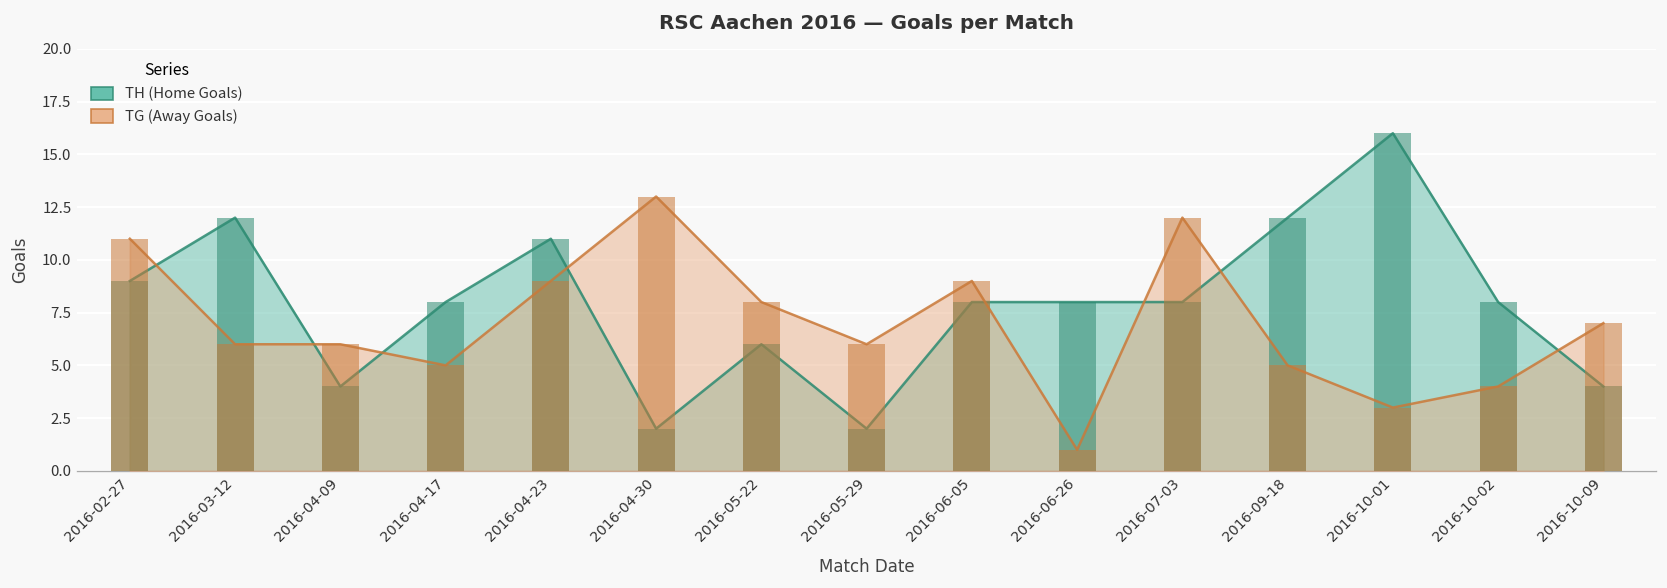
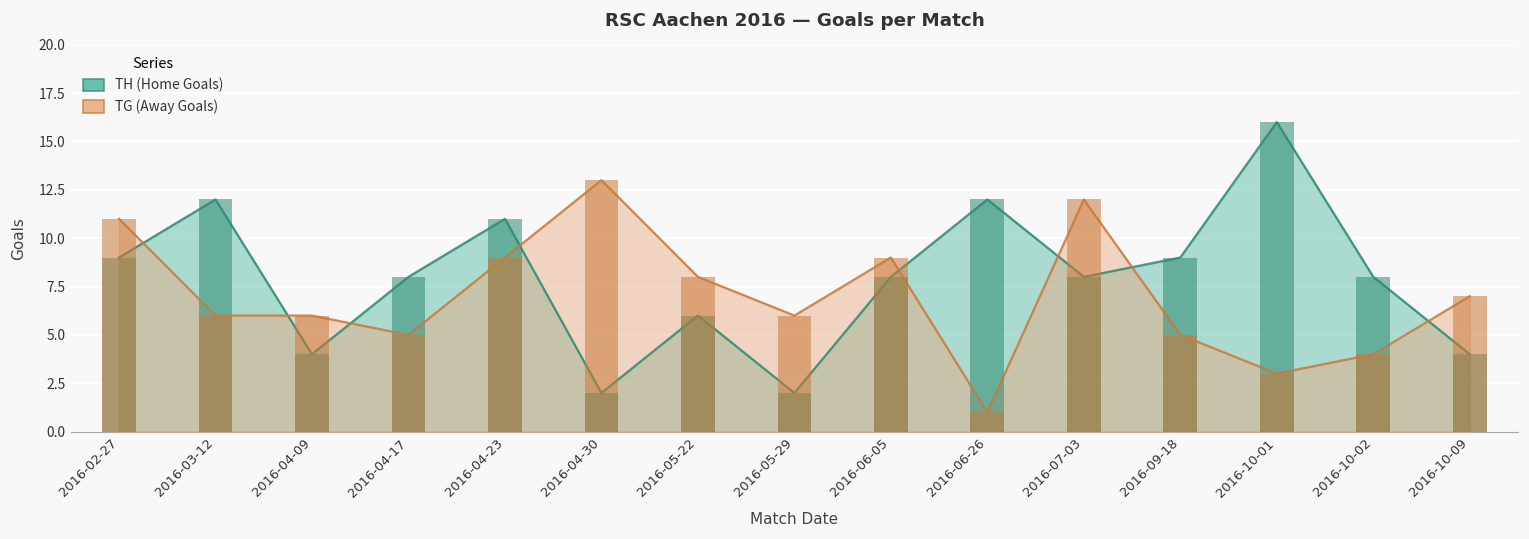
TH (Home Goals), 2016-06-26: 8 -> 12
TH (Home Goals), 2016-09-18: 12 -> 9
